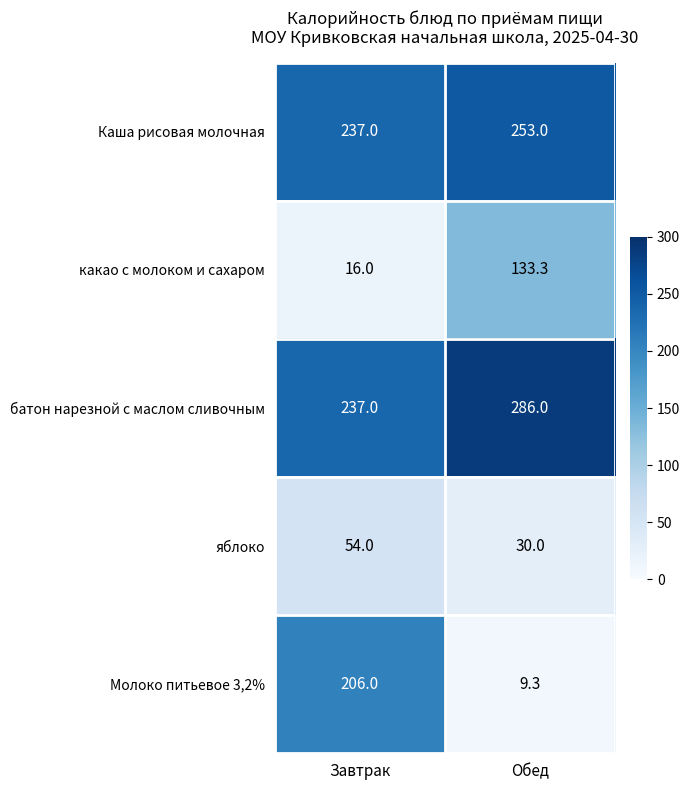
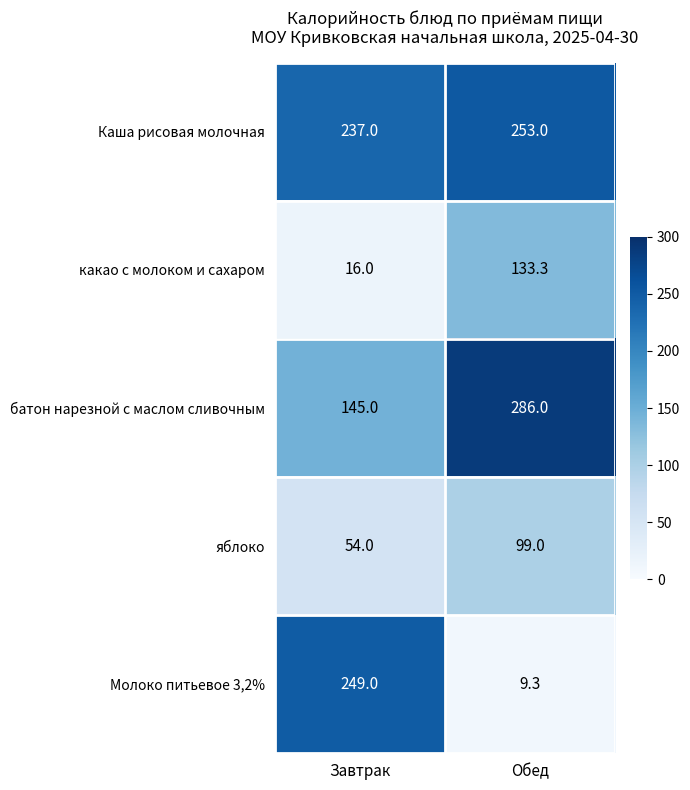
батон нарезной с маслом сливочным, Завтрак: 237.0 -> 145.0
яблоко, Обед: 30.0 -> 99.0
Молоко питьевое 3,2%, Завтрак: 206.0 -> 249.0
